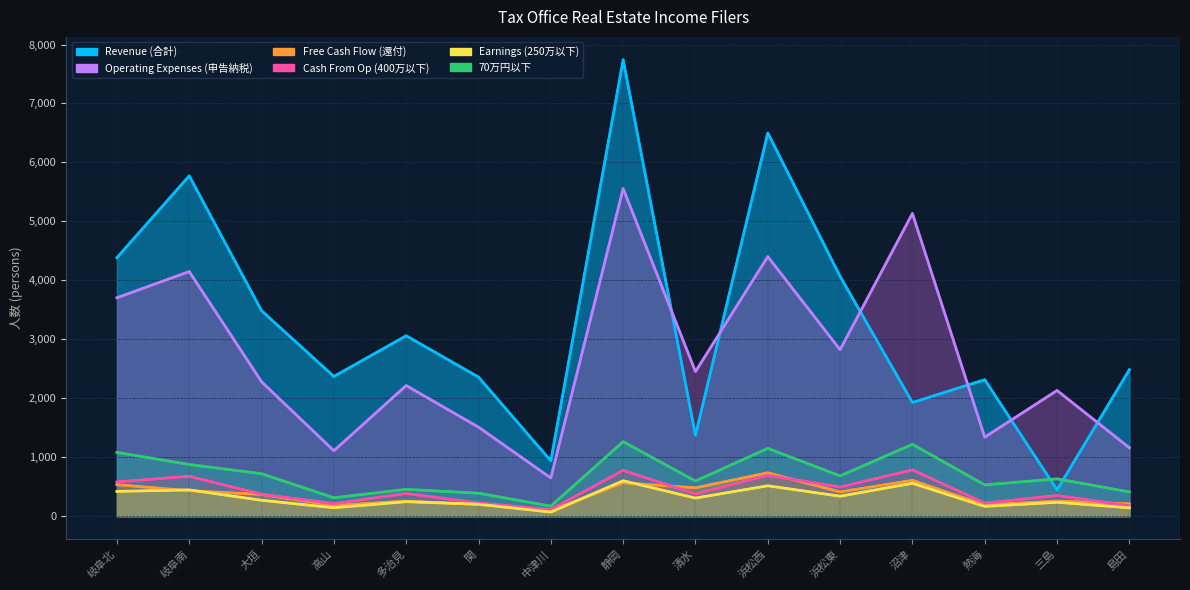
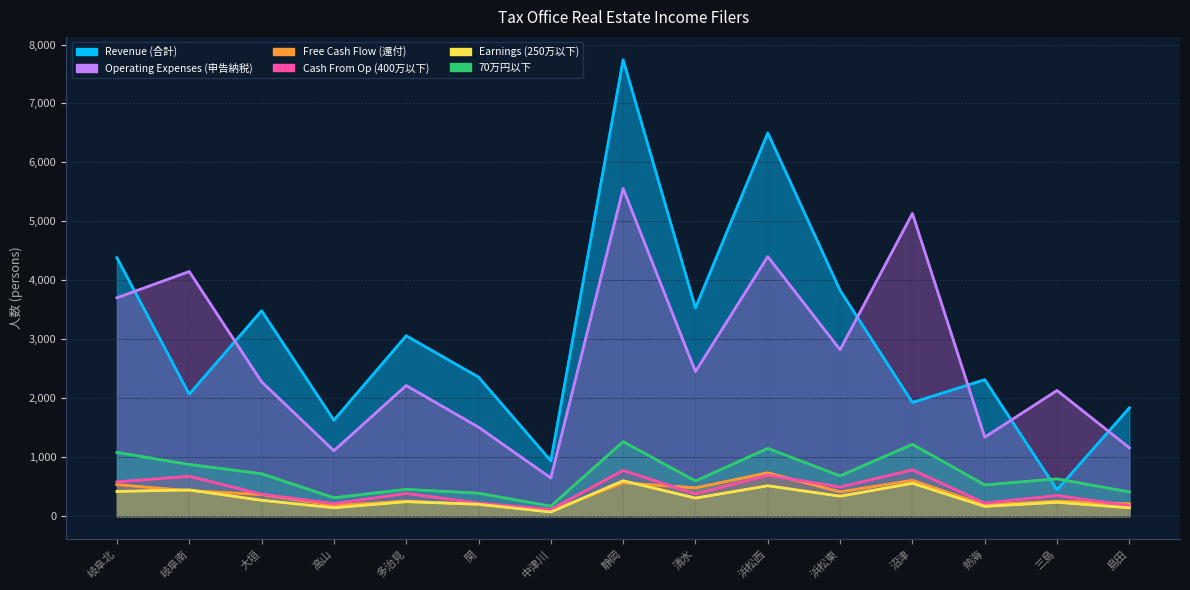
Revenue (合計), 岐阜南: 5,800 -> 2,100
Revenue (合計), 高山: 2,400 -> 1,600
Revenue (合計), 清水: 1,400 -> 3,500
Revenue (合計), 浜松東: 4,100 -> 3,800
Revenue (合計), 島田: 2,500 -> 1,800
